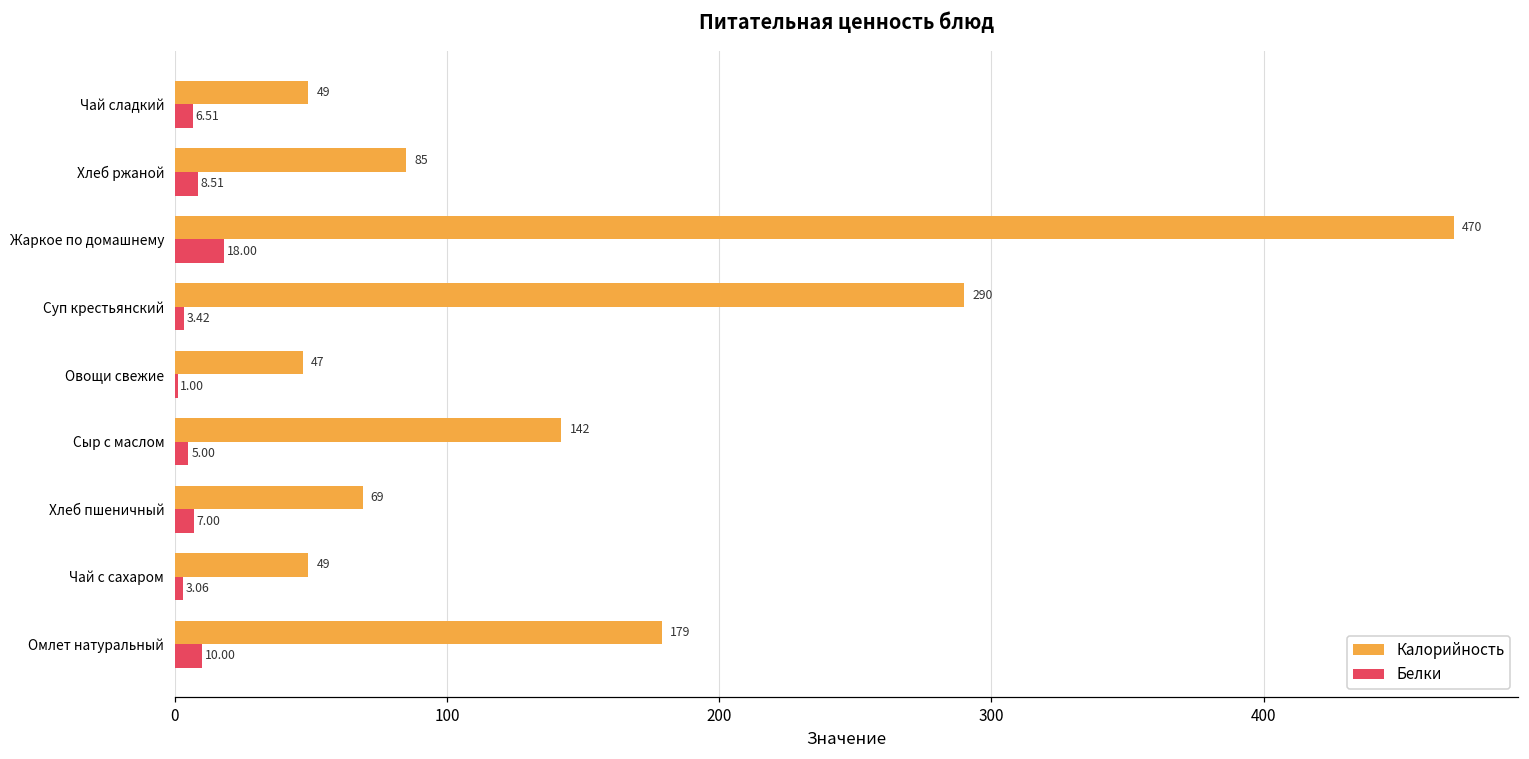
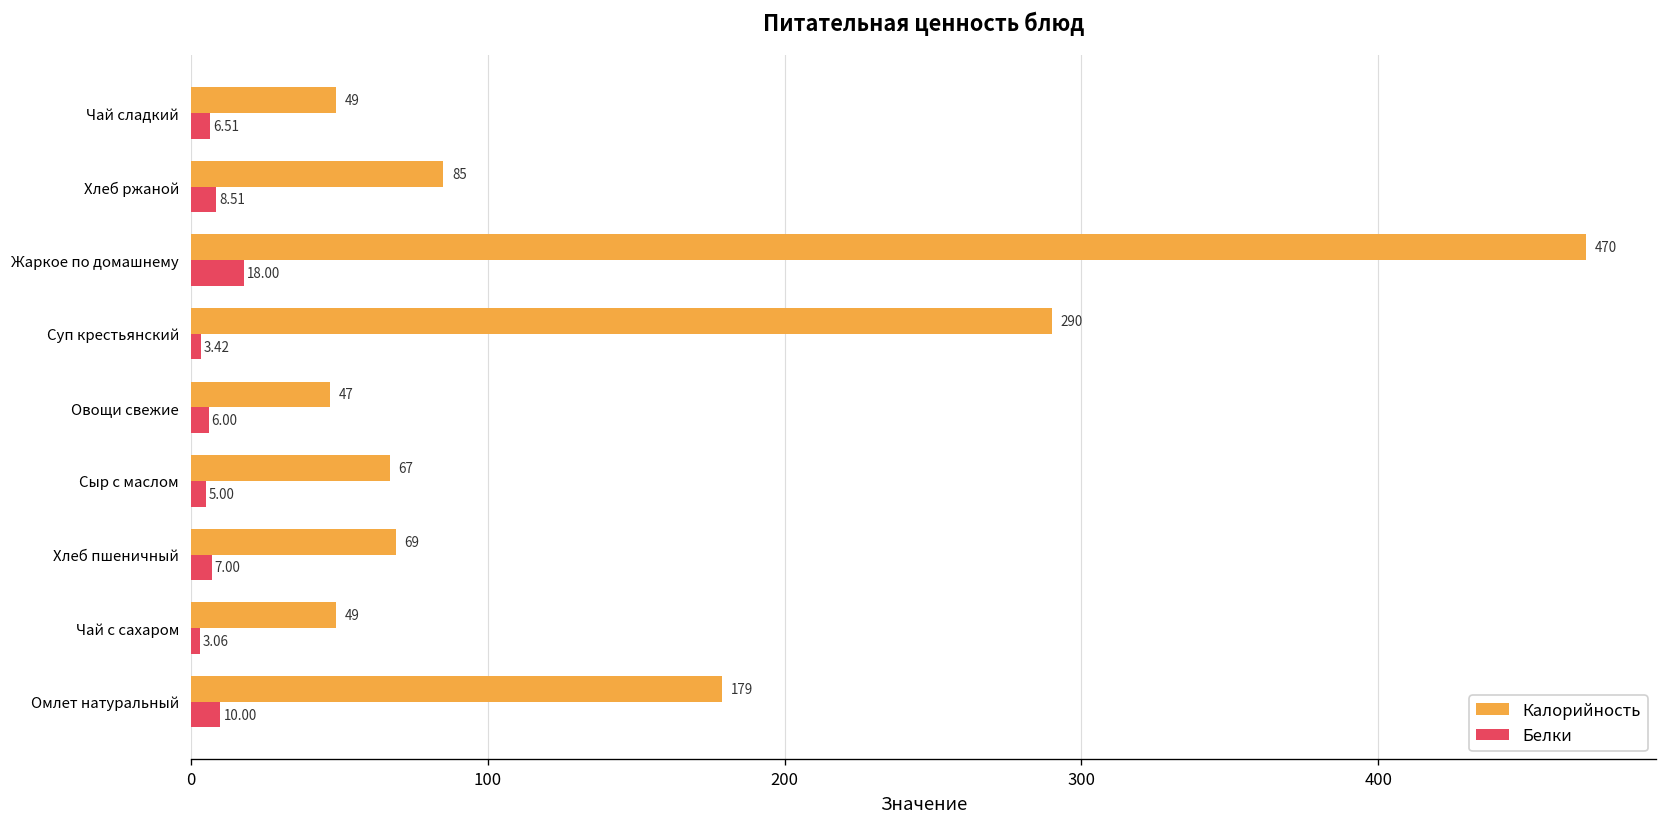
Белки, Овощи свежие: 1.00 -> 6.00
Калорийность, Сыр с маслом: 142 -> 67
